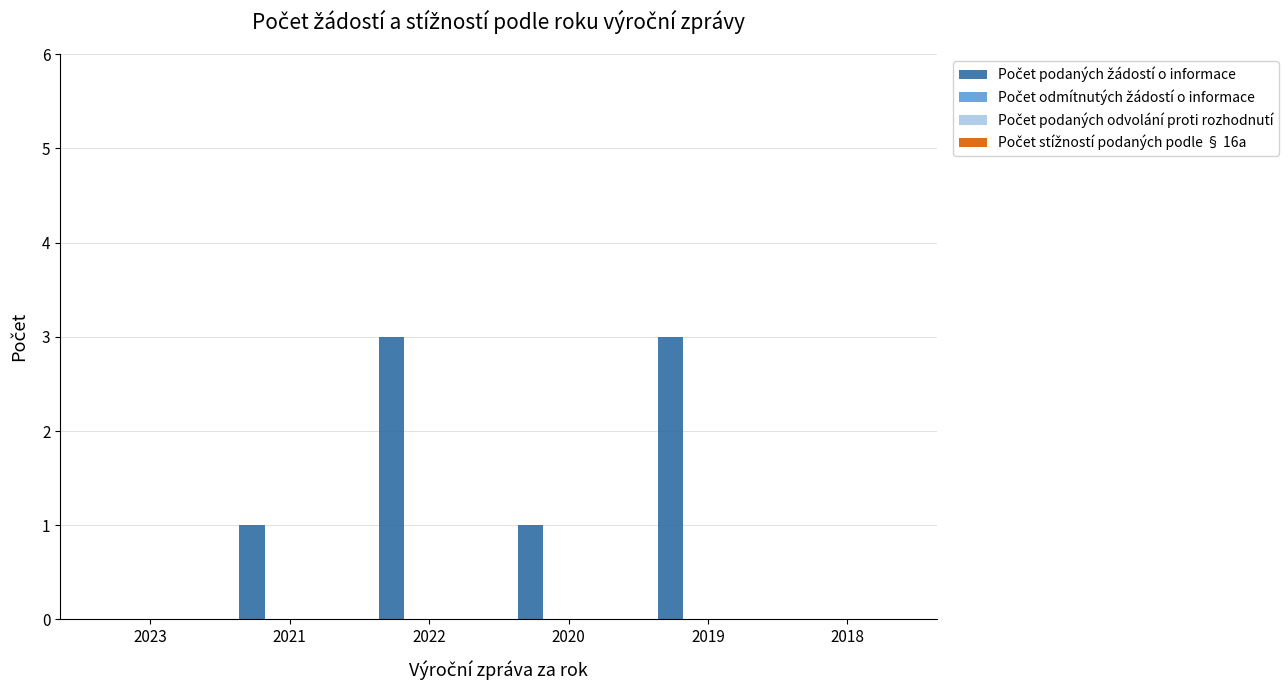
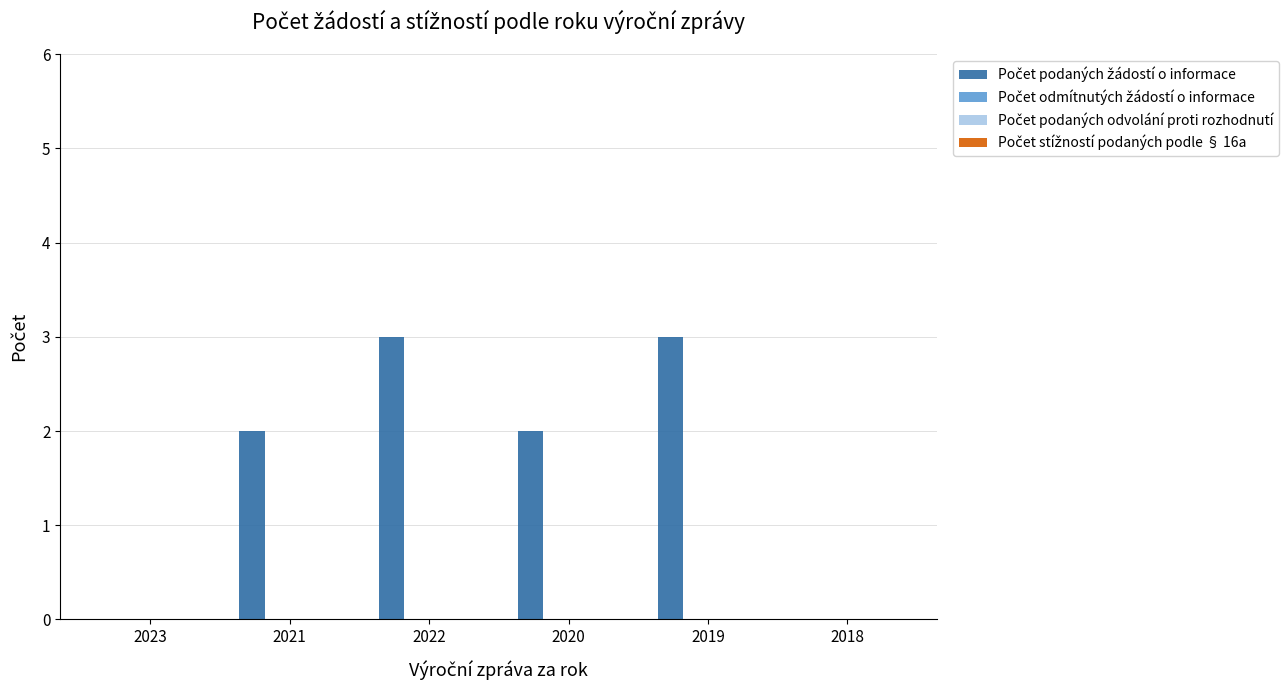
Počet podaných žádostí o informace, 2021: 1 -> 2
Počet podaných žádostí o informace, 2020: 1 -> 2
